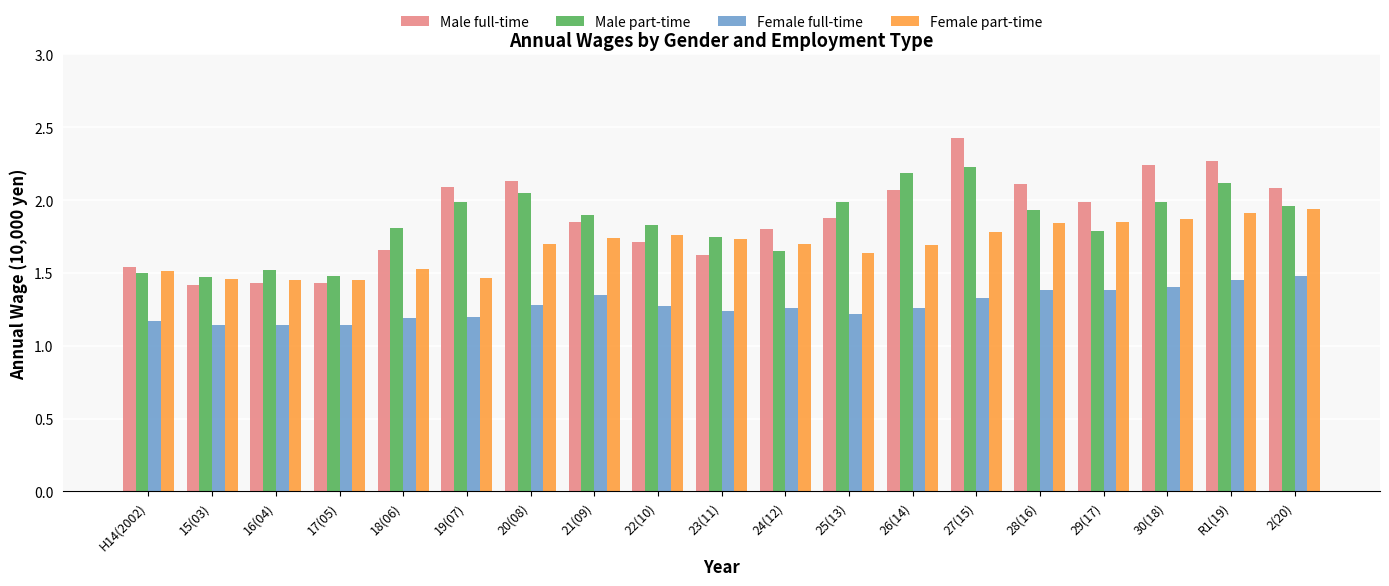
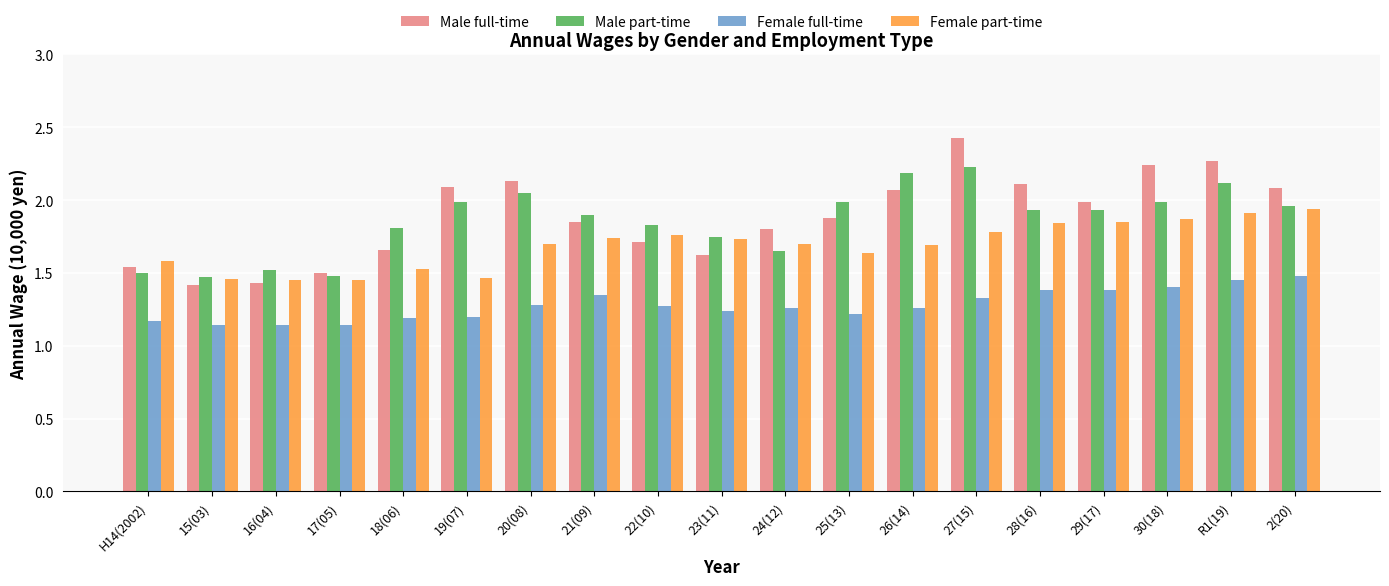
Female part-time, H14(2002): 1.51 -> 1.58
Male full-time, 17(05): 1.43 -> 1.50
Male part-time, 29(17): 1.79 -> 1.93
